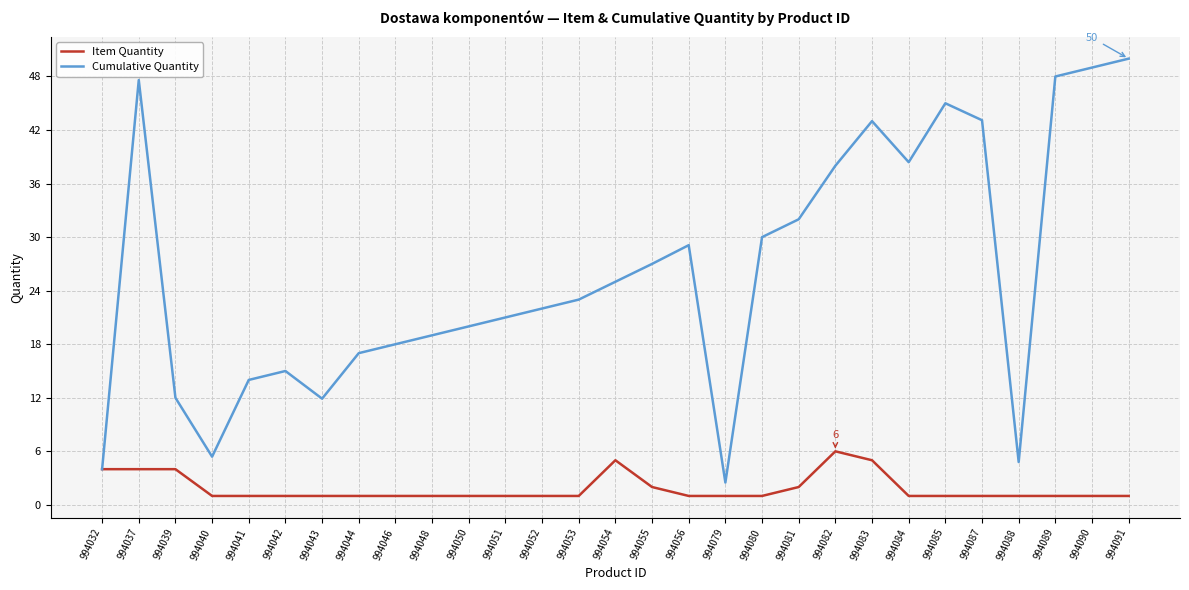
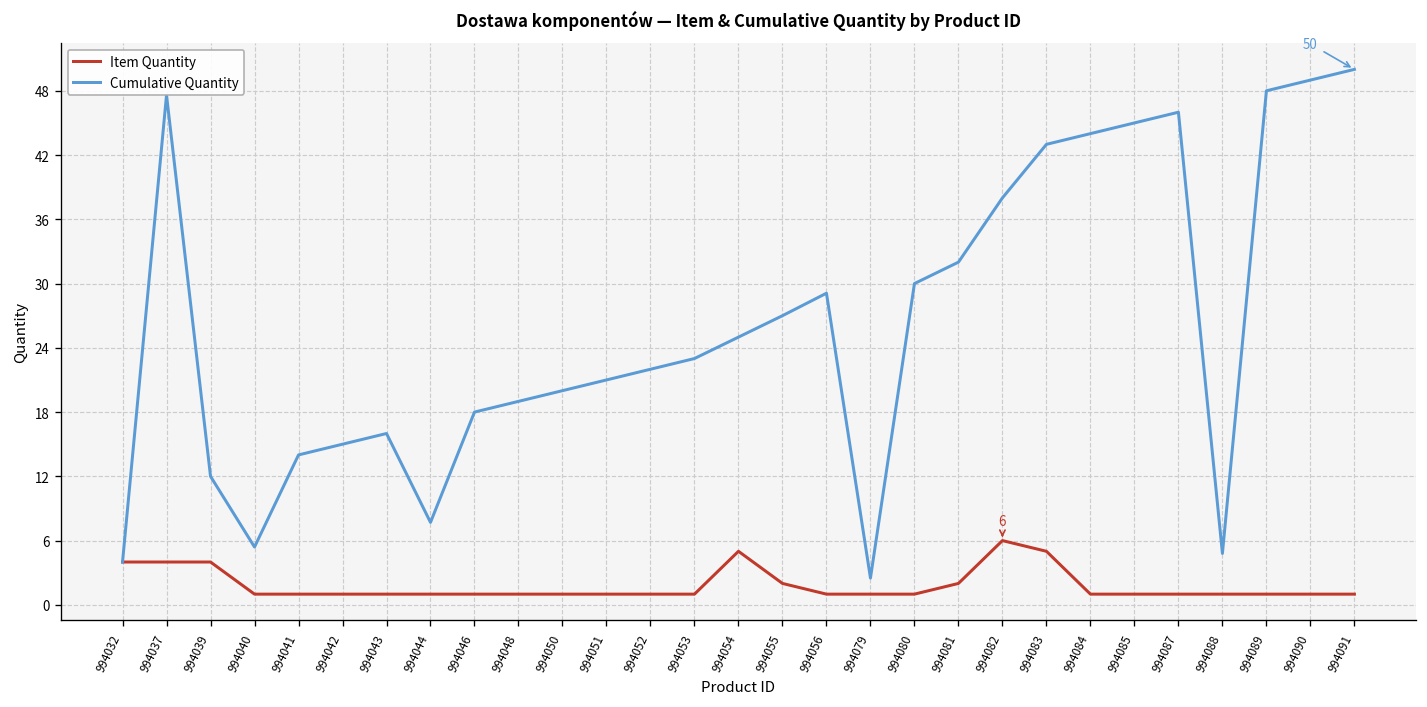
Cumulative Quantity, 994043: 12 -> 16
Cumulative Quantity, 994044: 17 -> 8
Cumulative Quantity, 994084: 38 -> 44
Cumulative Quantity, 994087: 43 -> 46
